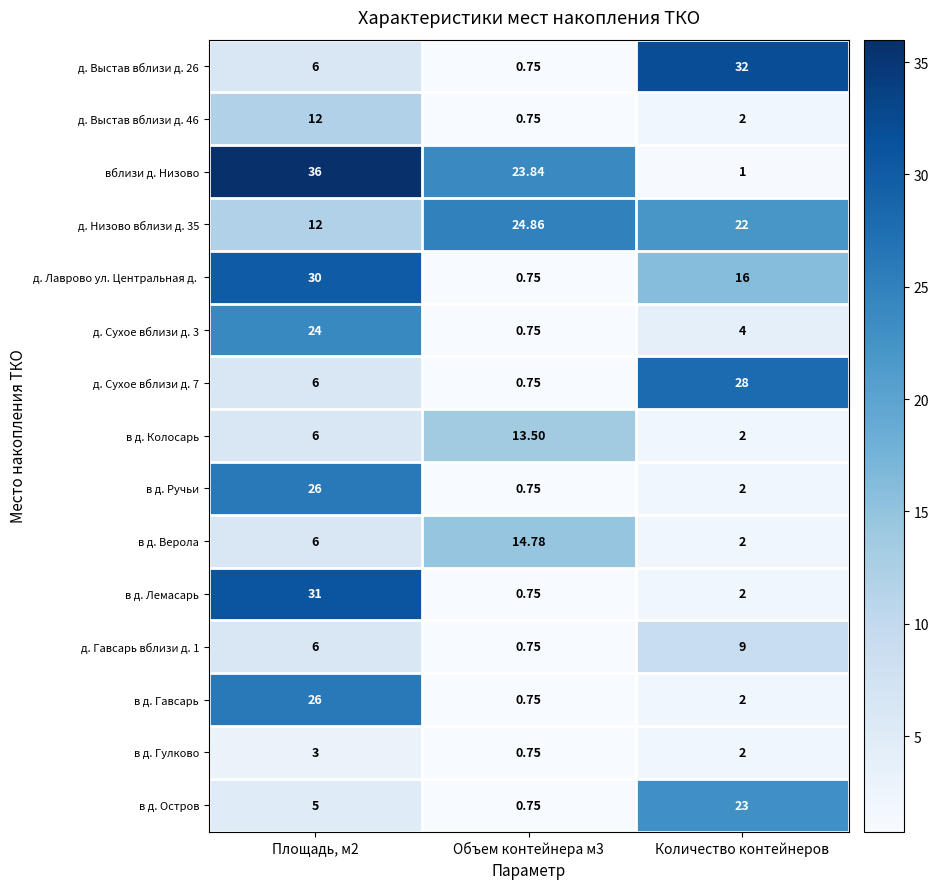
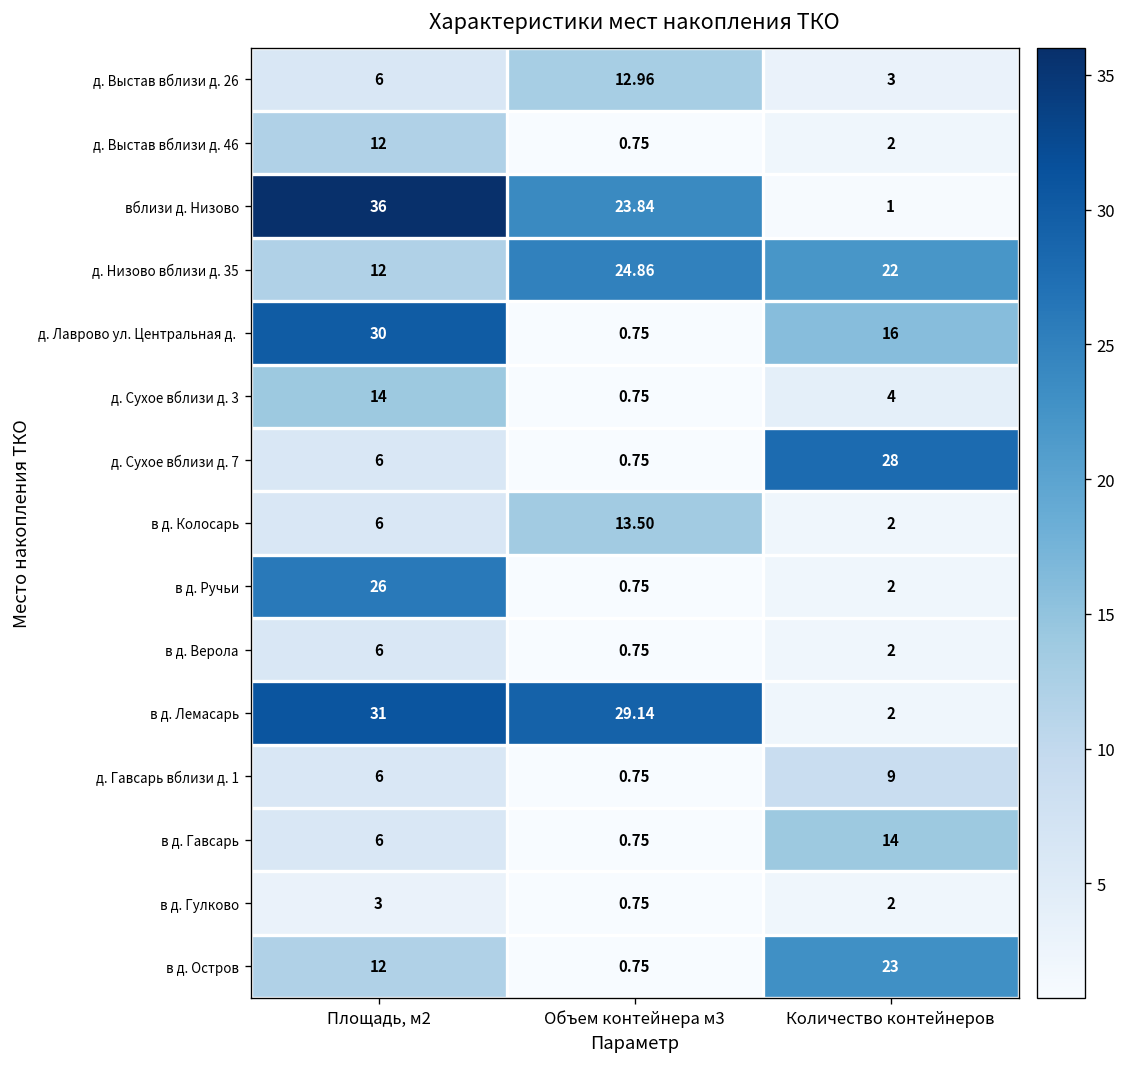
д. Выстав вблизи д. 26, Объем контейнера м3: 0.75 -> 12.96
д. Выстав вблизи д. 26, Количество контейнеров: 32 -> 3
д. Сухое вблизи д. 3, Площадь, м2: 24 -> 14
в д. Верола, Объем контейнера м3: 14.78 -> 0.75
в д. Лемасарь, Объем контейнера м3: 0.75 -> 29.14
в д. Гавсарь, Площадь, м2: 26 -> 6
в д. Гавсарь, Количество контейнеров: 2 -> 14
в д. Остров, Площадь, м2: 5 -> 12
